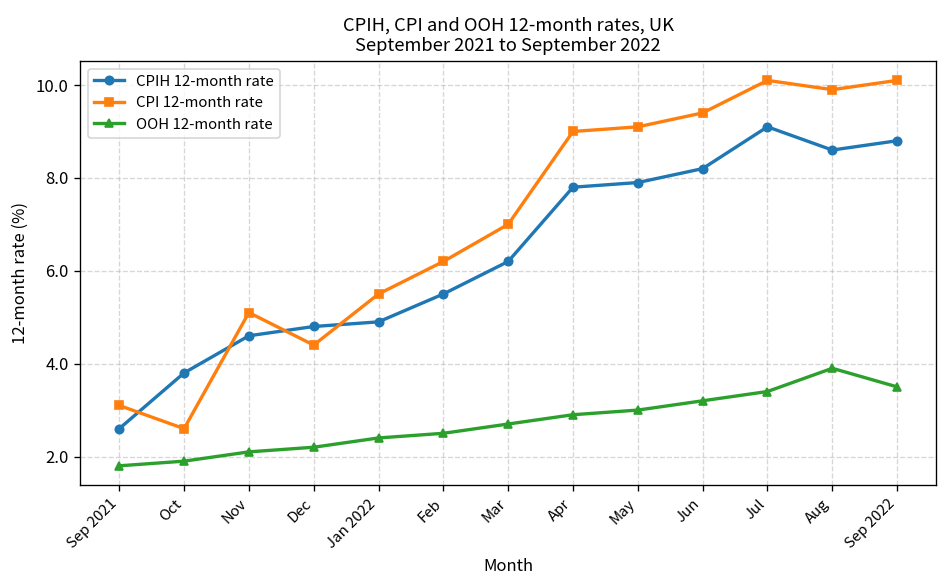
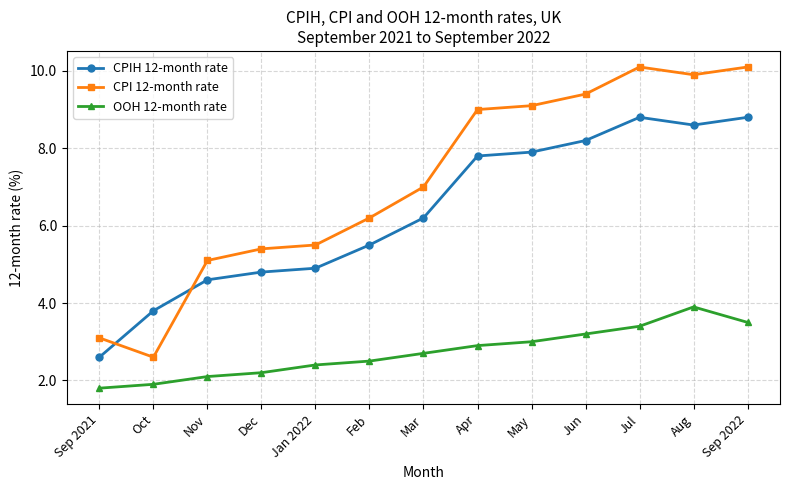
CPI 12-month rate, Dec: 4.4 -> 5.4
CPIH 12-month rate, Jul: 9.1 -> 8.8
